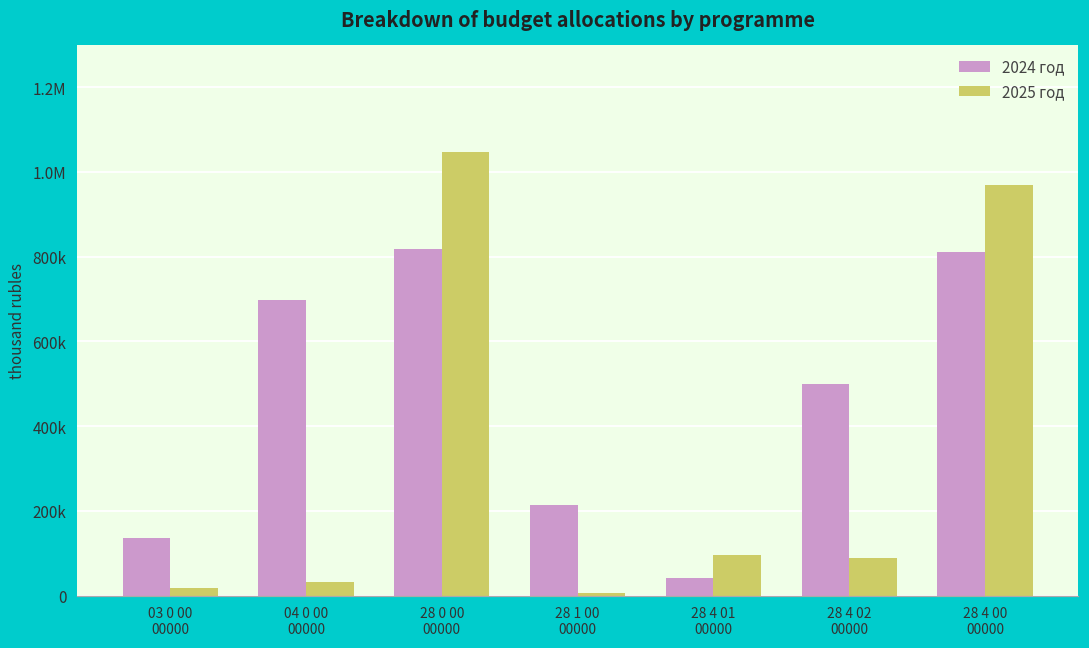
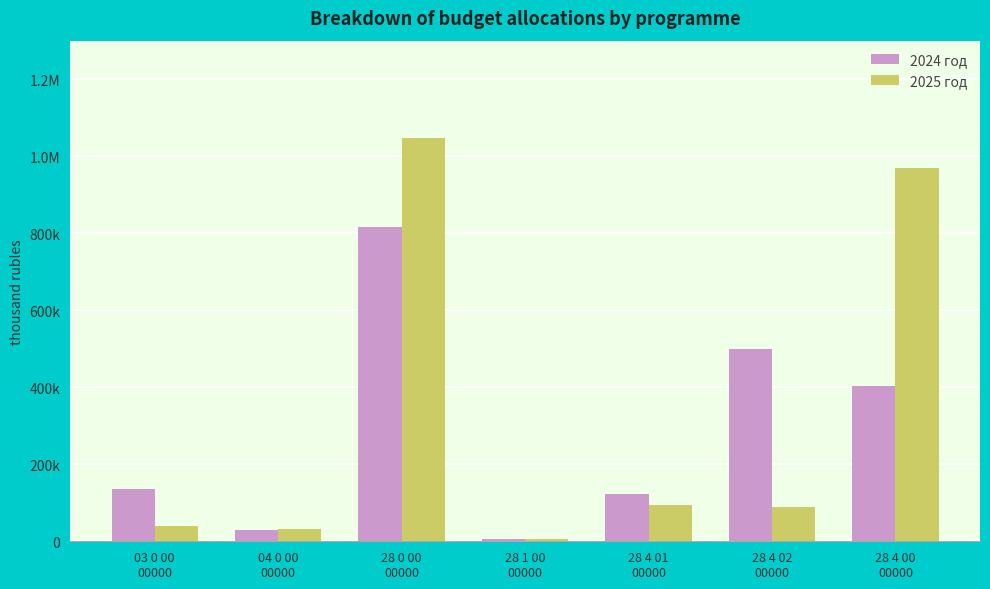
2025 год, 03 0 00 00000: 20000 -> 40000
2024 год, 04 0 00 00000: 700000 -> 30000
2024 год, 28 1 00 00000: 210000 -> 10000
2024 год, 28 4 01 00000: 40000 -> 120000
2024 год, 28 4 00 00000: 810000 -> 400000
